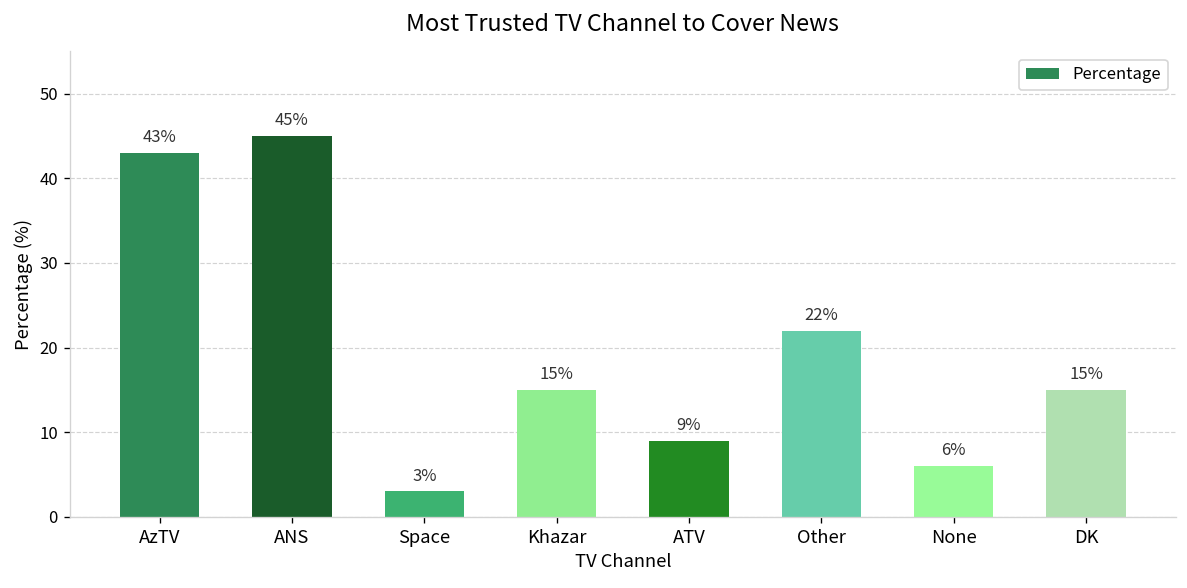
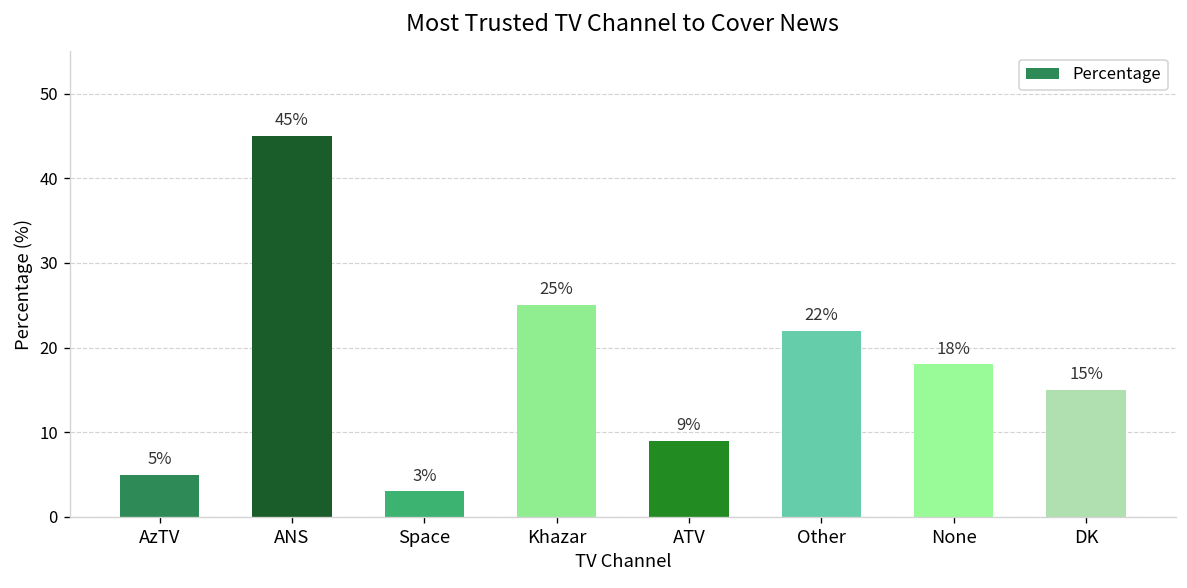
AzTV: 43% -> 5%
Khazar: 15% -> 25%
None: 6% -> 18%
